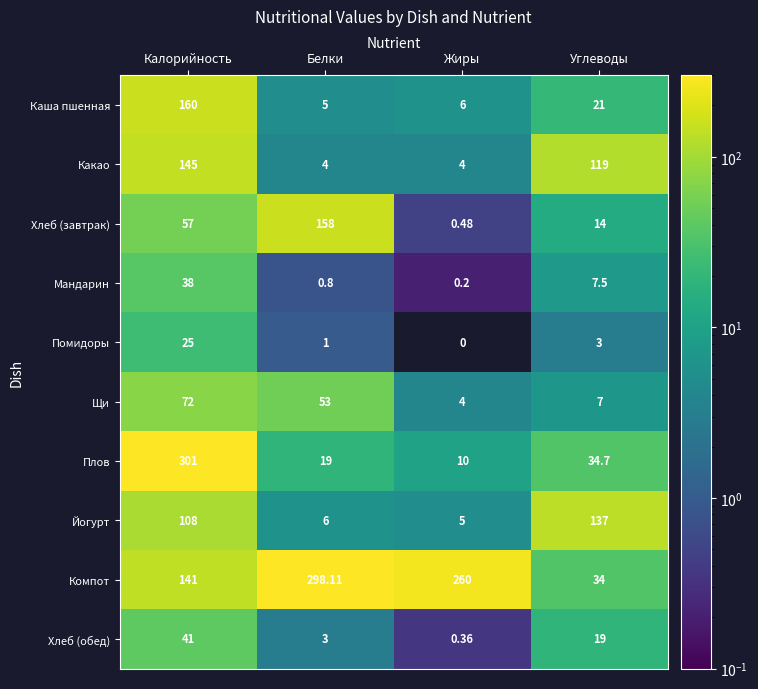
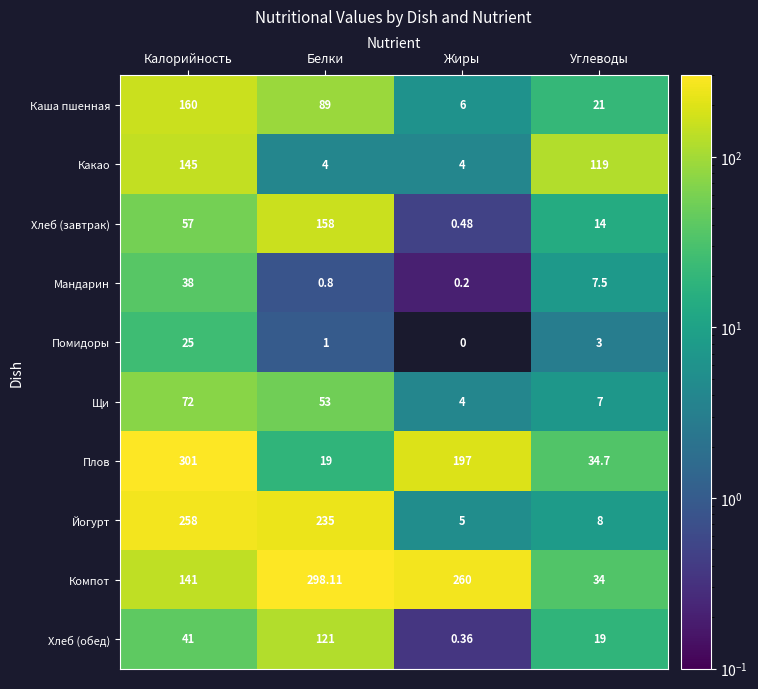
Каша пшенная, Белки: 5 -> 89
Плов, Жиры: 10 -> 197
Йогурт, Калорийность: 108 -> 258
Йогурт, Белки: 6 -> 235
Йогурт, Углеводы: 137 -> 8
Хлеб (обед), Белки: 3 -> 121
